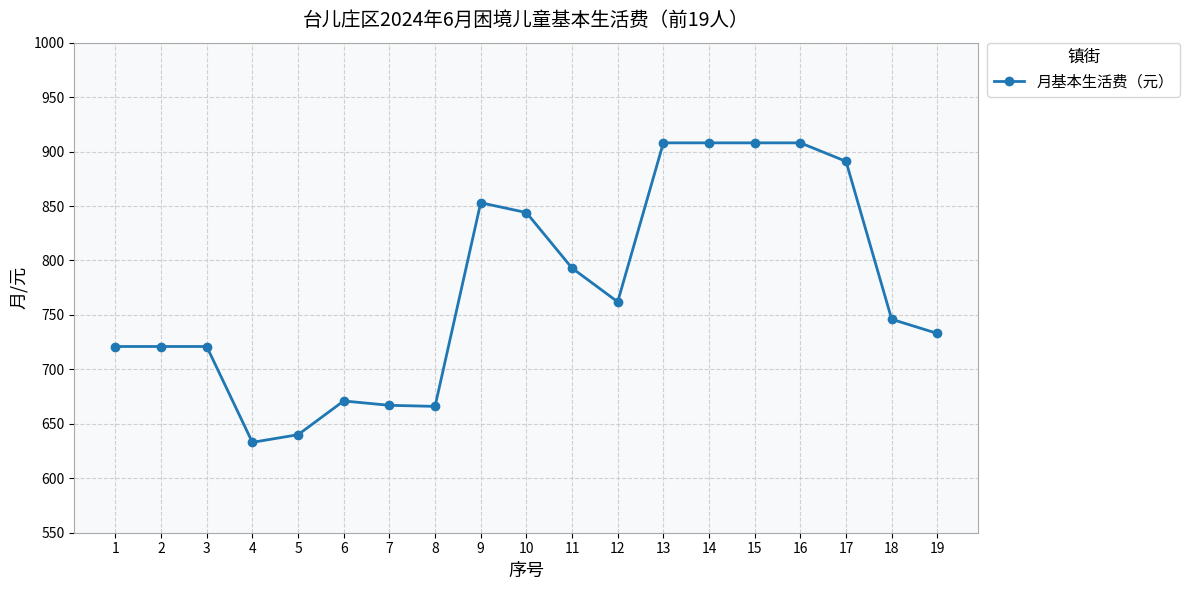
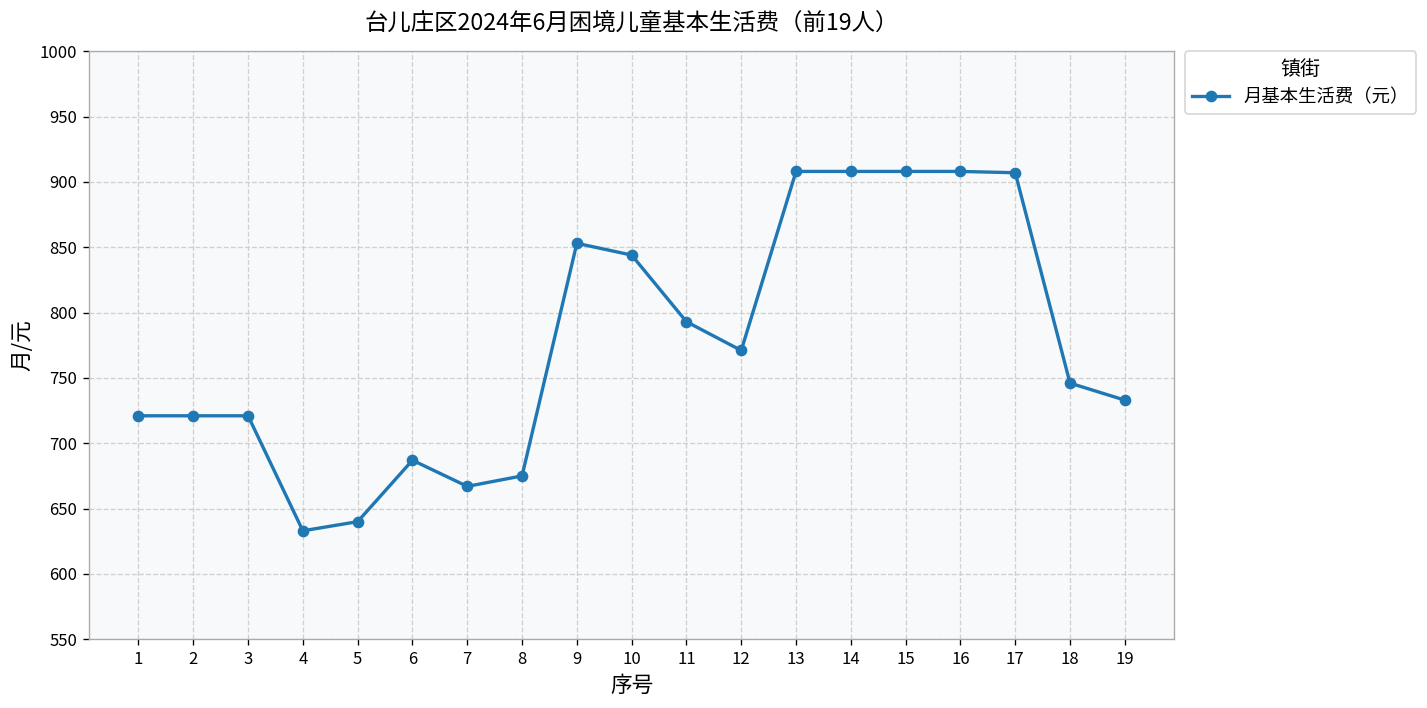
6: 671 -> 687
8: 666 -> 675
12: 762 -> 771
17: 891 -> 907
